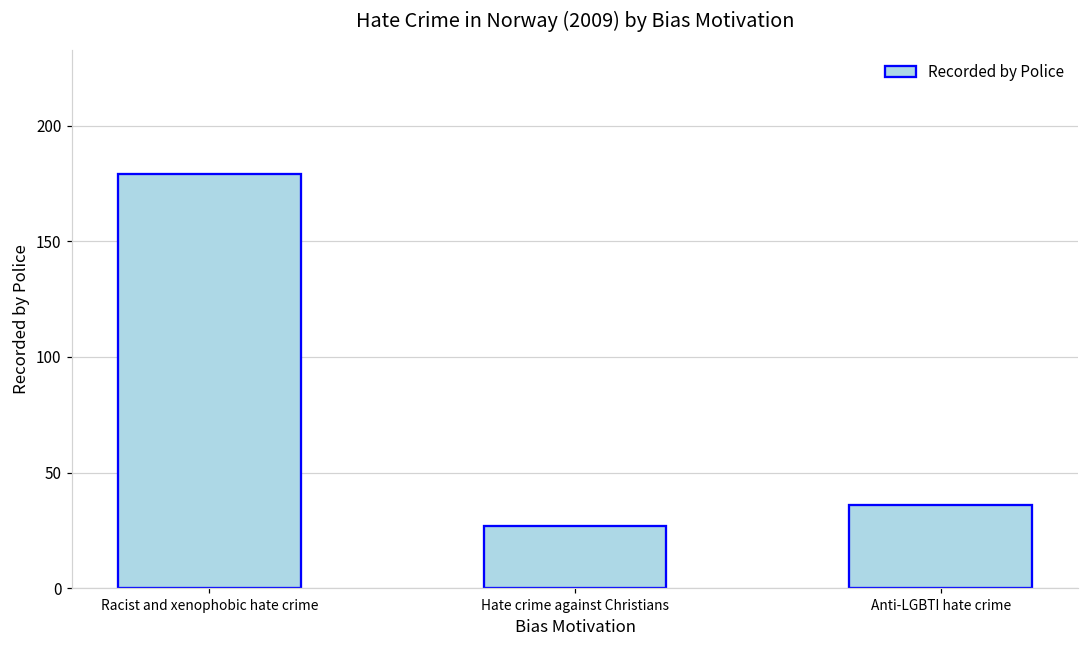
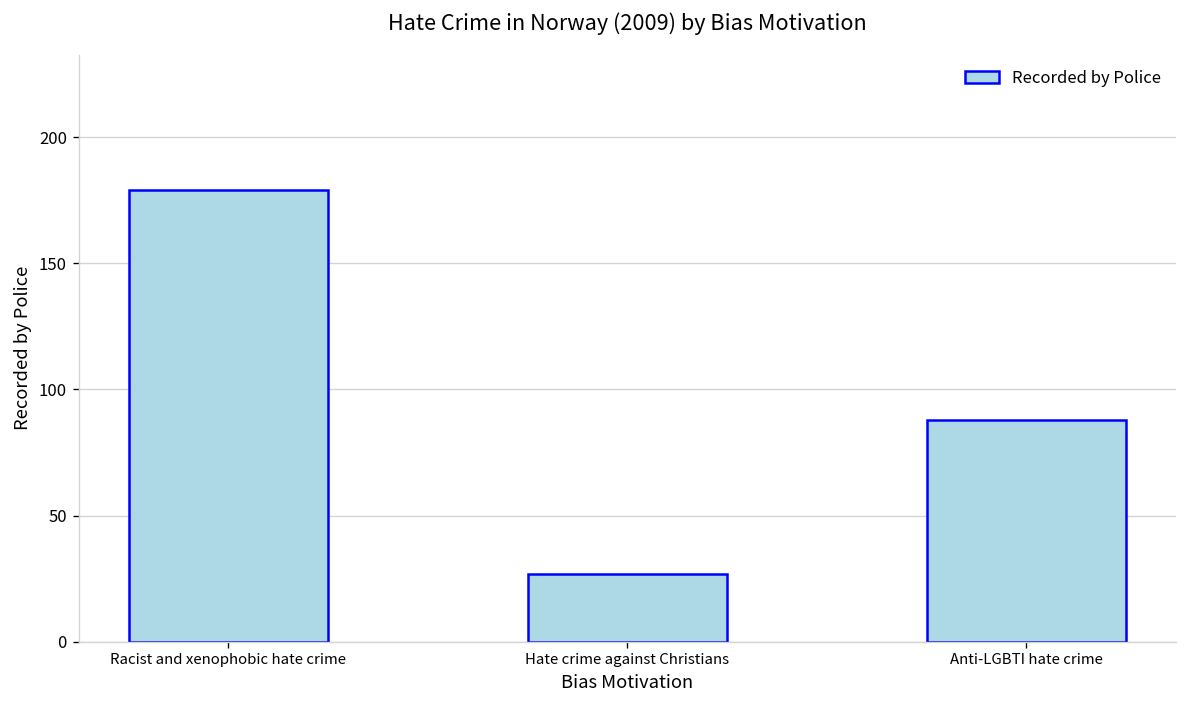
Anti-LGBTI hate crime: 36 -> 88
